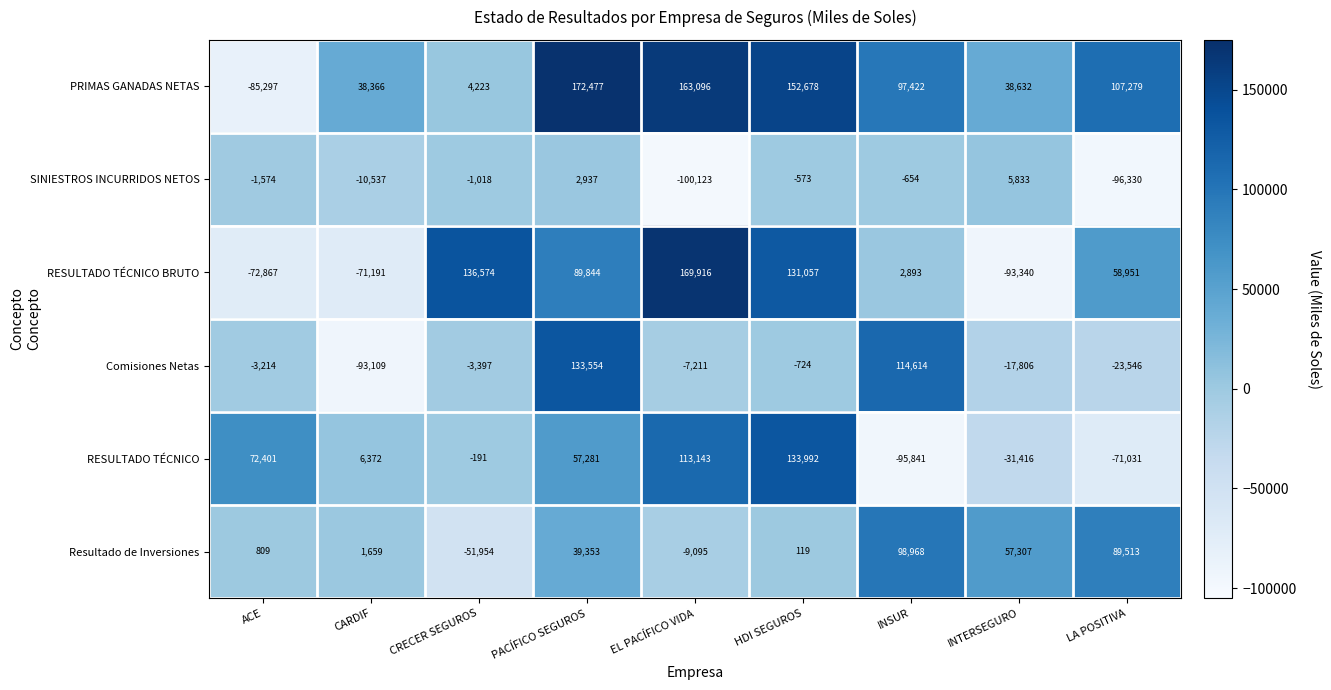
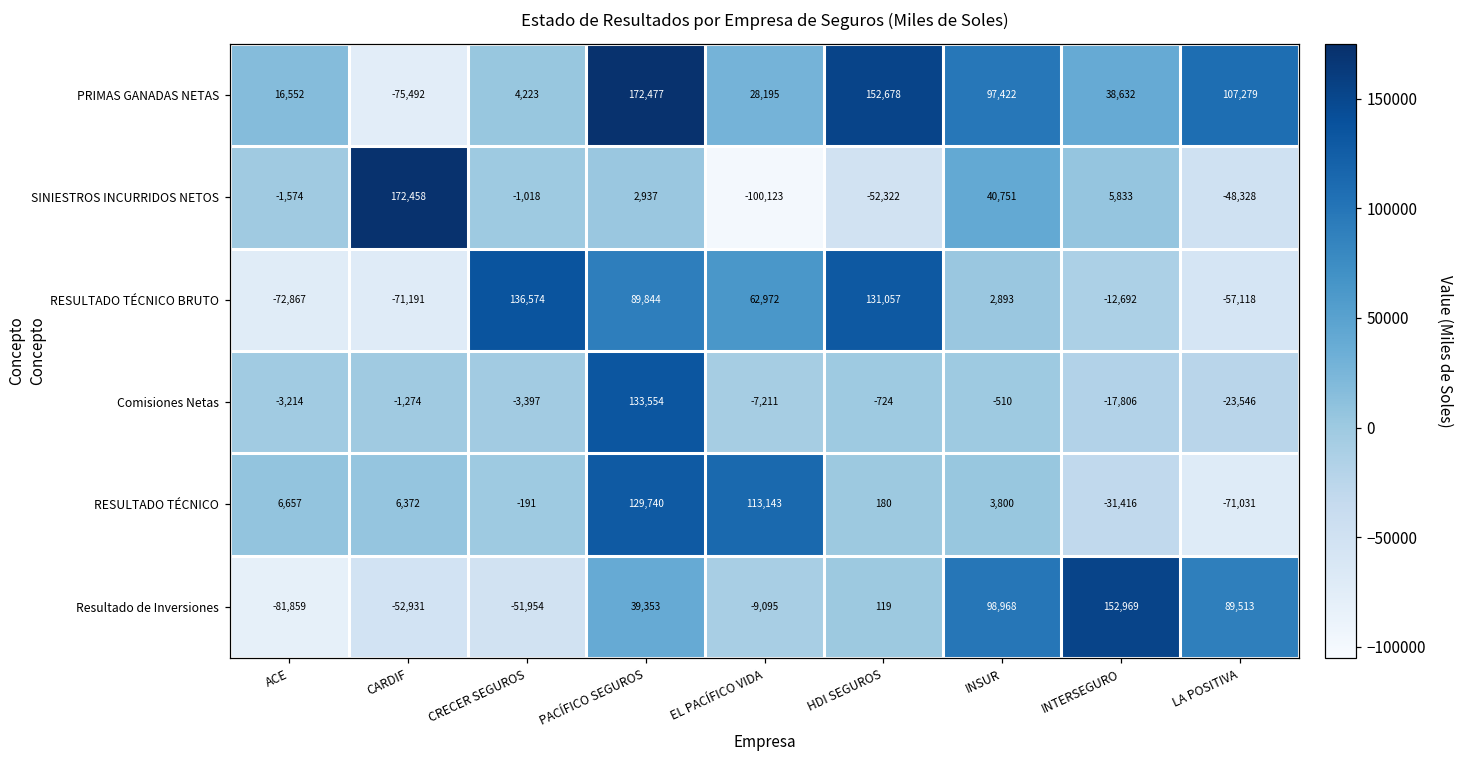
PRIMAS GANADAS NETAS, ACE: -85,297 -> 16,552
PRIMAS GANADAS NETAS, CARDIF: 38,366 -> -75,492
PRIMAS GANADAS NETAS, EL PACÍFICO VIDA: 163,096 -> 28,195
SINIESTROS INCURRIDOS NETOS, CARDIF: -10,537 -> 172,458
SINIESTROS INCURRIDOS NETOS, HDI SEGUROS: -573 -> -52,322
SINIESTROS INCURRIDOS NETOS, INSUR: -654 -> 40,751
SINIESTROS INCURRIDOS NETOS, LA POSITIVA: -96,330 -> -48,328
RESULTADO TÉCNICO BRUTO, EL PACÍFICO VIDA: 169,916 -> 62,972
RESULTADO TÉCNICO BRUTO, INTERSEGURO: -93,340 -> -12,692
RESULTADO TÉCNICO BRUTO, LA POSITIVA: 58,951 -> -57,118
Comisiones Netas, CARDIF: -93,109 -> -1,274
Comisiones Netas, INSUR: 114,614 -> -510
RESULTADO TÉCNICO, ACE: 72,401 -> 6,657
RESULTADO TÉCNICO, PACÍFICO SEGUROS: 57,281 -> 129,740
RESULTADO TÉCNICO, HDI SEGUROS: 133,992 -> 180
RESULTADO TÉCNICO, INSUR: -95,841 -> 3,800
Resultado de Inversiones, ACE: 809 -> -81,859
Resultado de Inversiones, CARDIF: 1,659 -> -52,931
Resultado de Inversiones, INTERSEGURO: 57,307 -> 152,969
